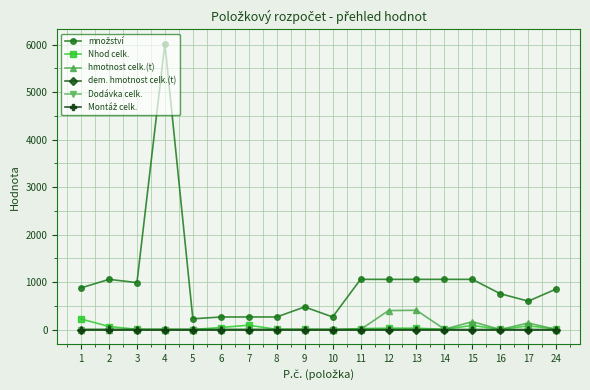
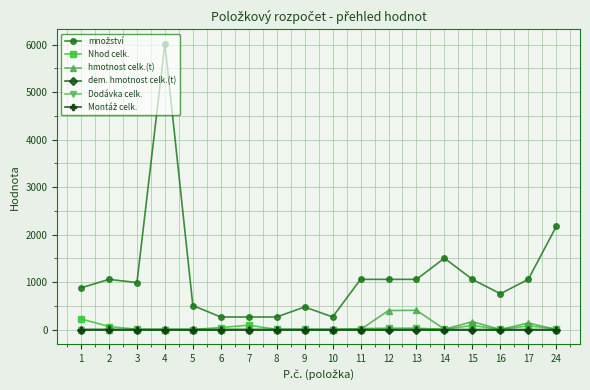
množství, 5: 200 -> 500
množství, 14: 1100 -> 1500
množství, 17: 600 -> 1100
množství, 24: 900 -> 2200
